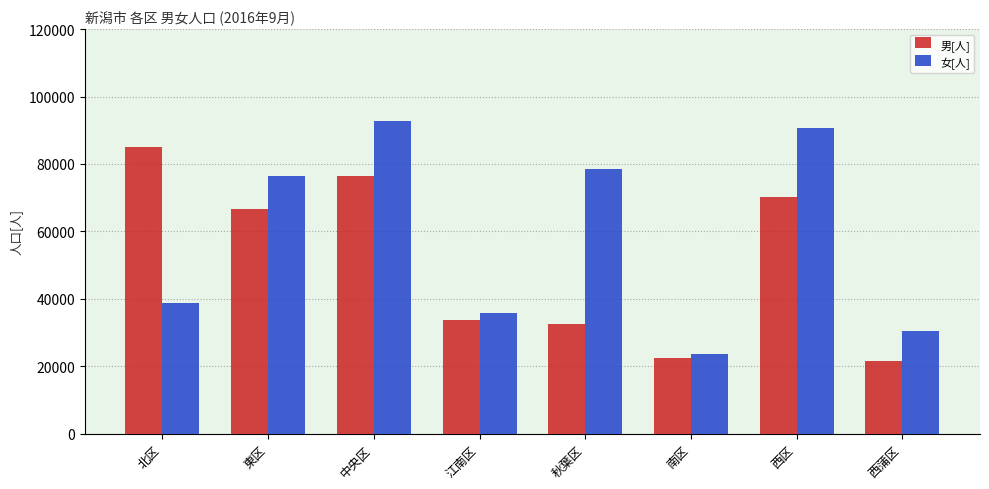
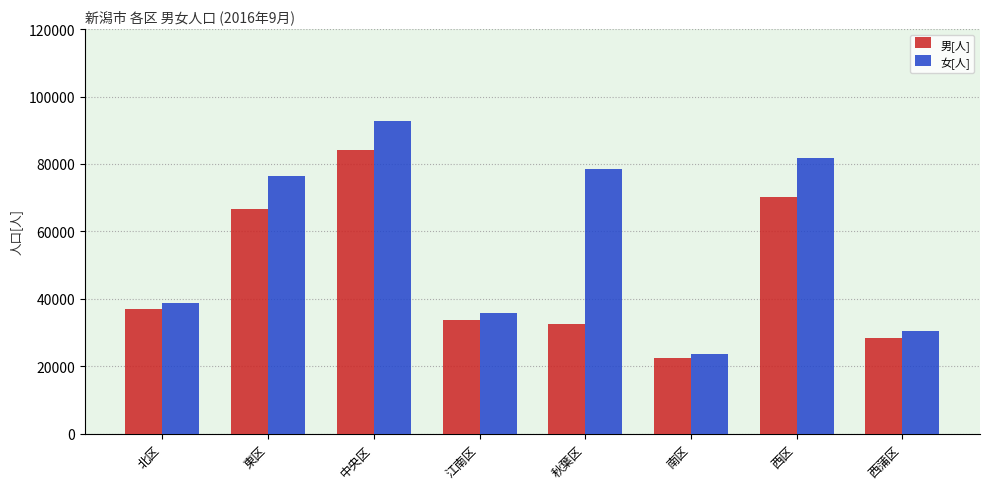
男[人], 北区: 85000 -> 37000
男[人], 中央区: 76000 -> 84000
女[人], 西区: 91000 -> 82000
男[人], 西蒲区: 22000 -> 28000
